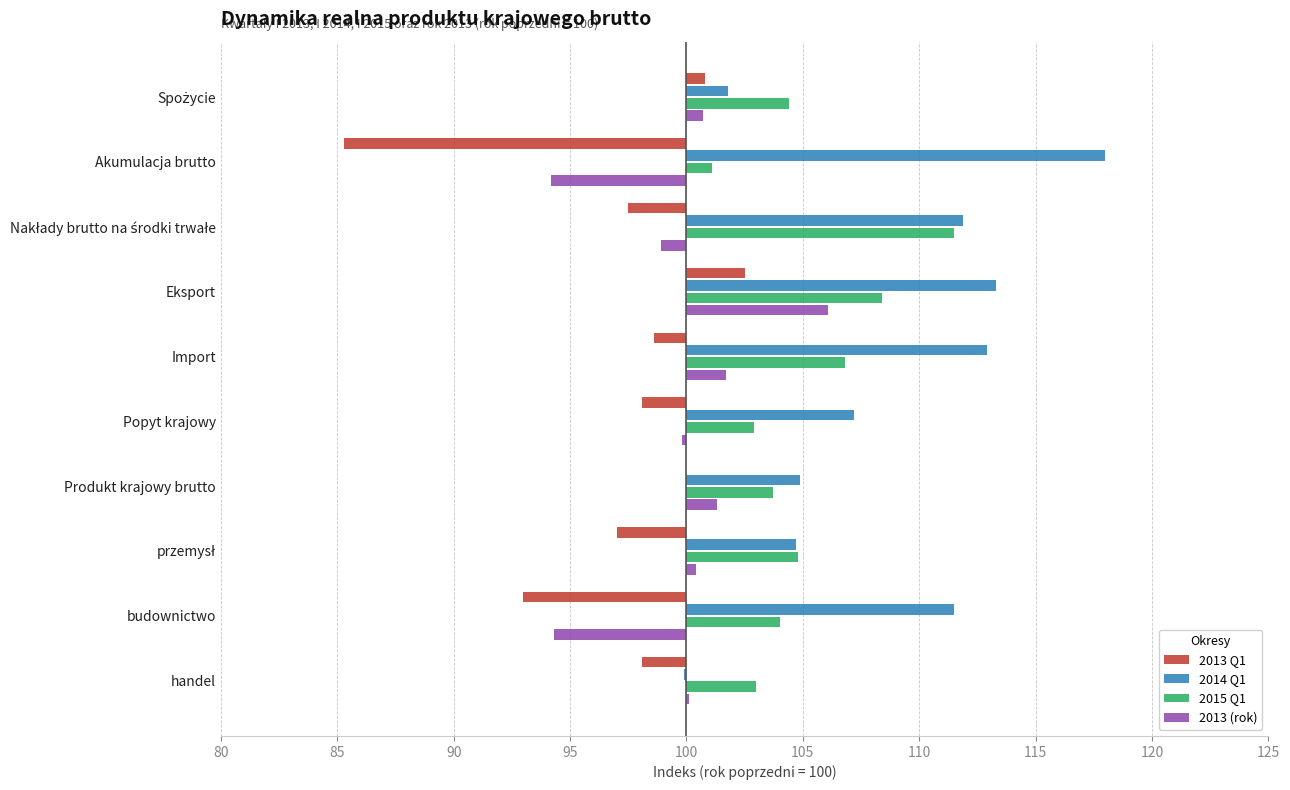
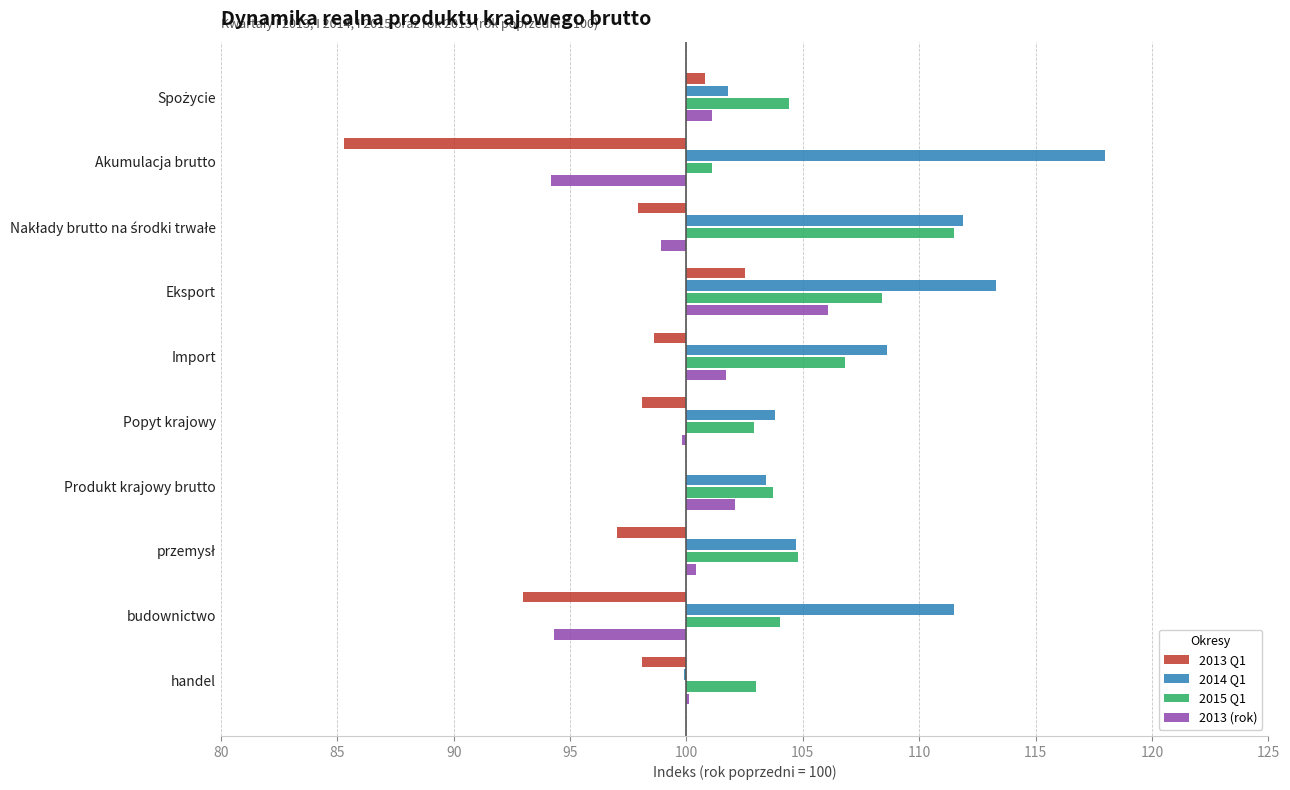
2013 (rok), Spożycie: 100.7 -> 101.1
2013 Q1, Nakłady brutto na środki trwałe: 97.5 -> 97.9
2014 Q1, Import: 112.9 -> 108.6
2014 Q1, Popyt krajowy: 107.2 -> 103.8
2014 Q1, Produkt krajowy brutto: 104.9 -> 103.4
2013 (rok), Produkt krajowy brutto: 101.3 -> 102.1
